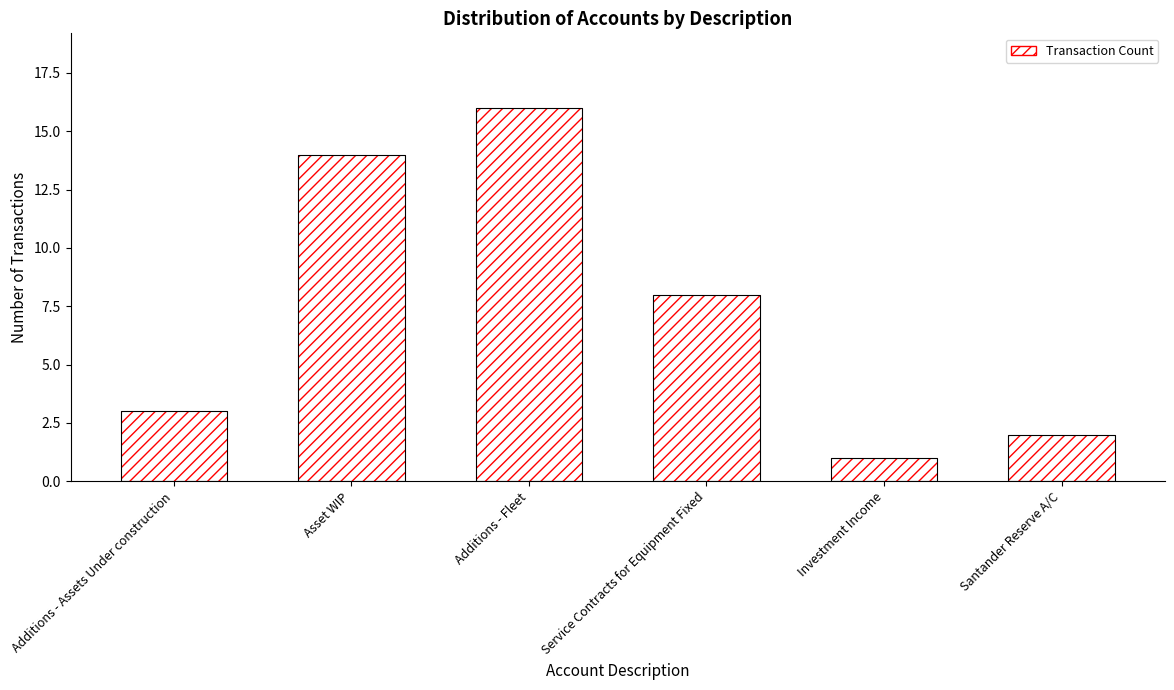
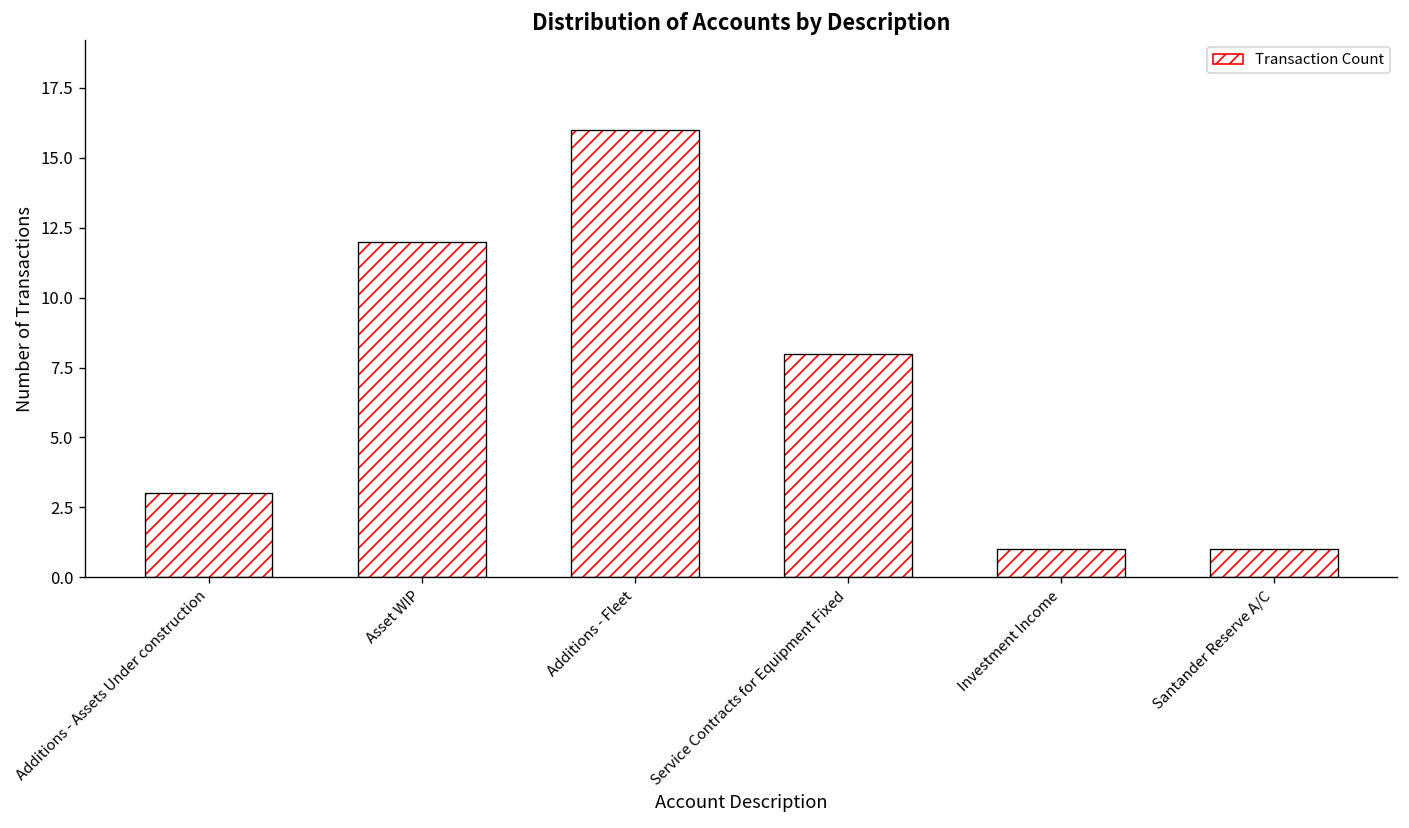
Asset WIP: 14 -> 12
Santander Reserve A/C: 2 -> 1
